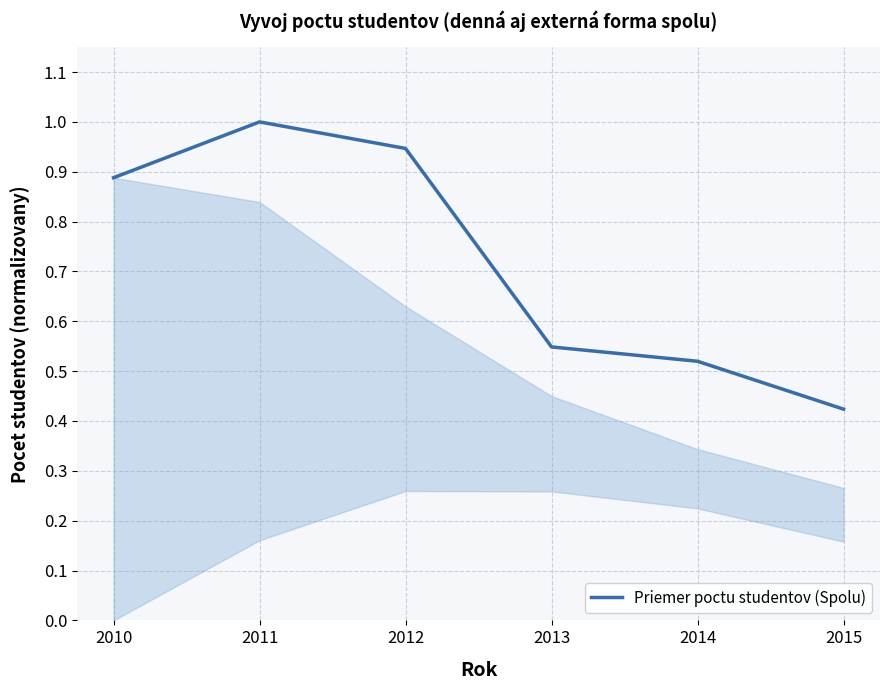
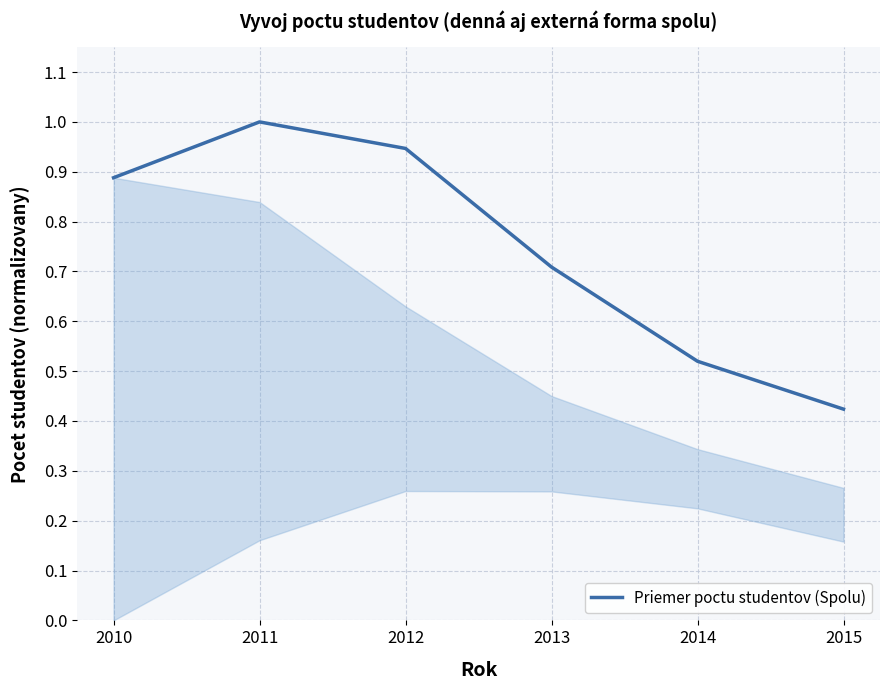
Priemer poctu studentov (Spolu), 2013: 0.55 -> 0.71
